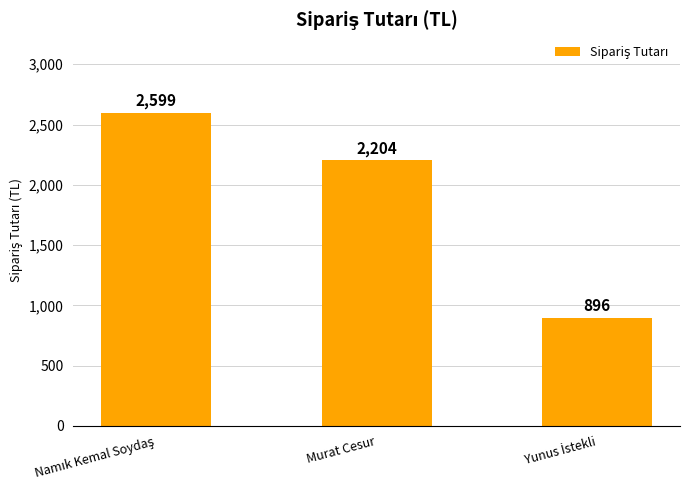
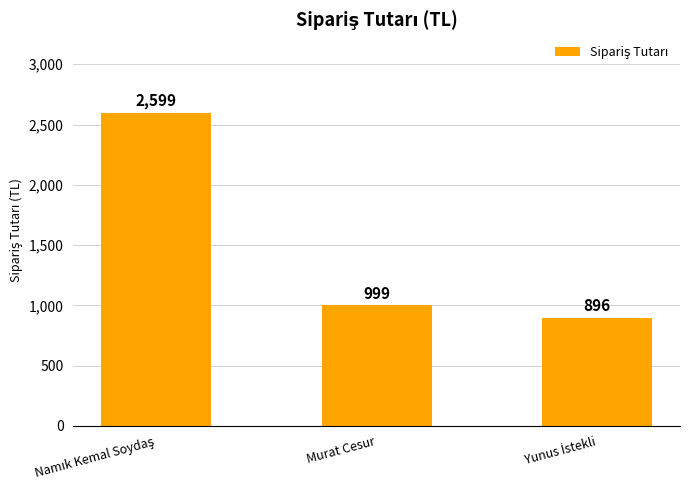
Murat Cesur: 2,204 -> 999
